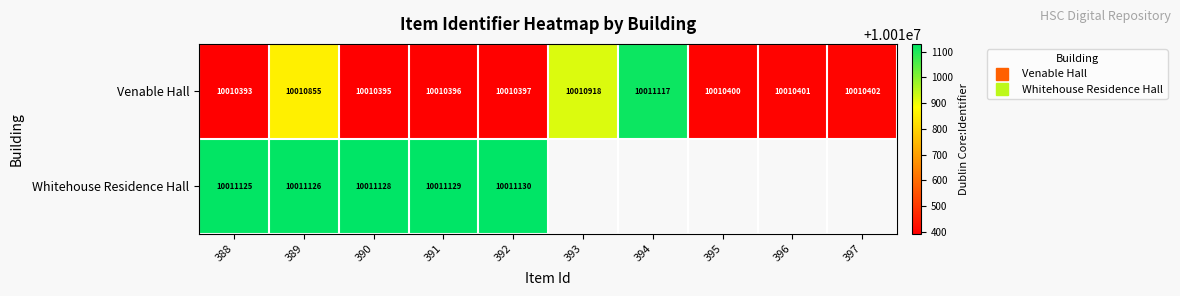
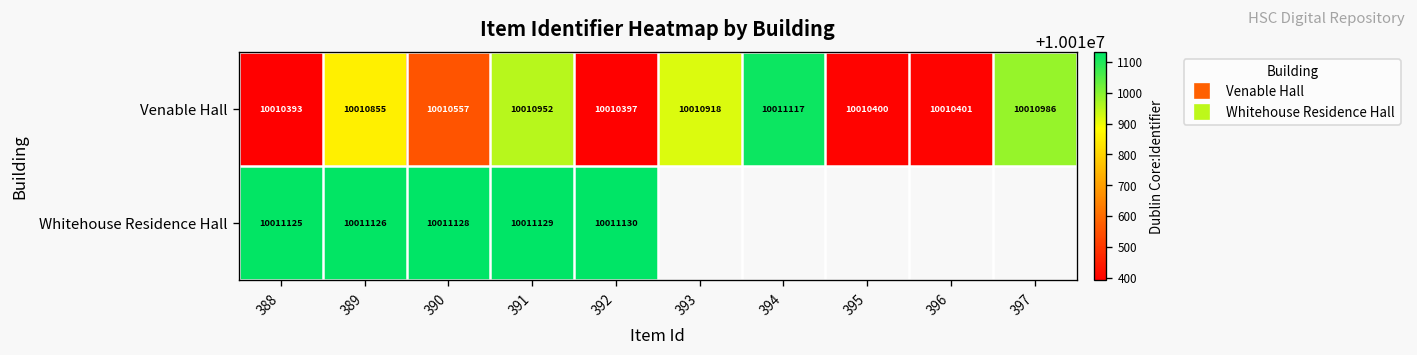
Venable Hall, 390: 10010395 -> 10010557
Venable Hall, 391: 10010396 -> 10010952
Venable Hall, 397: 10010402 -> 10010986
